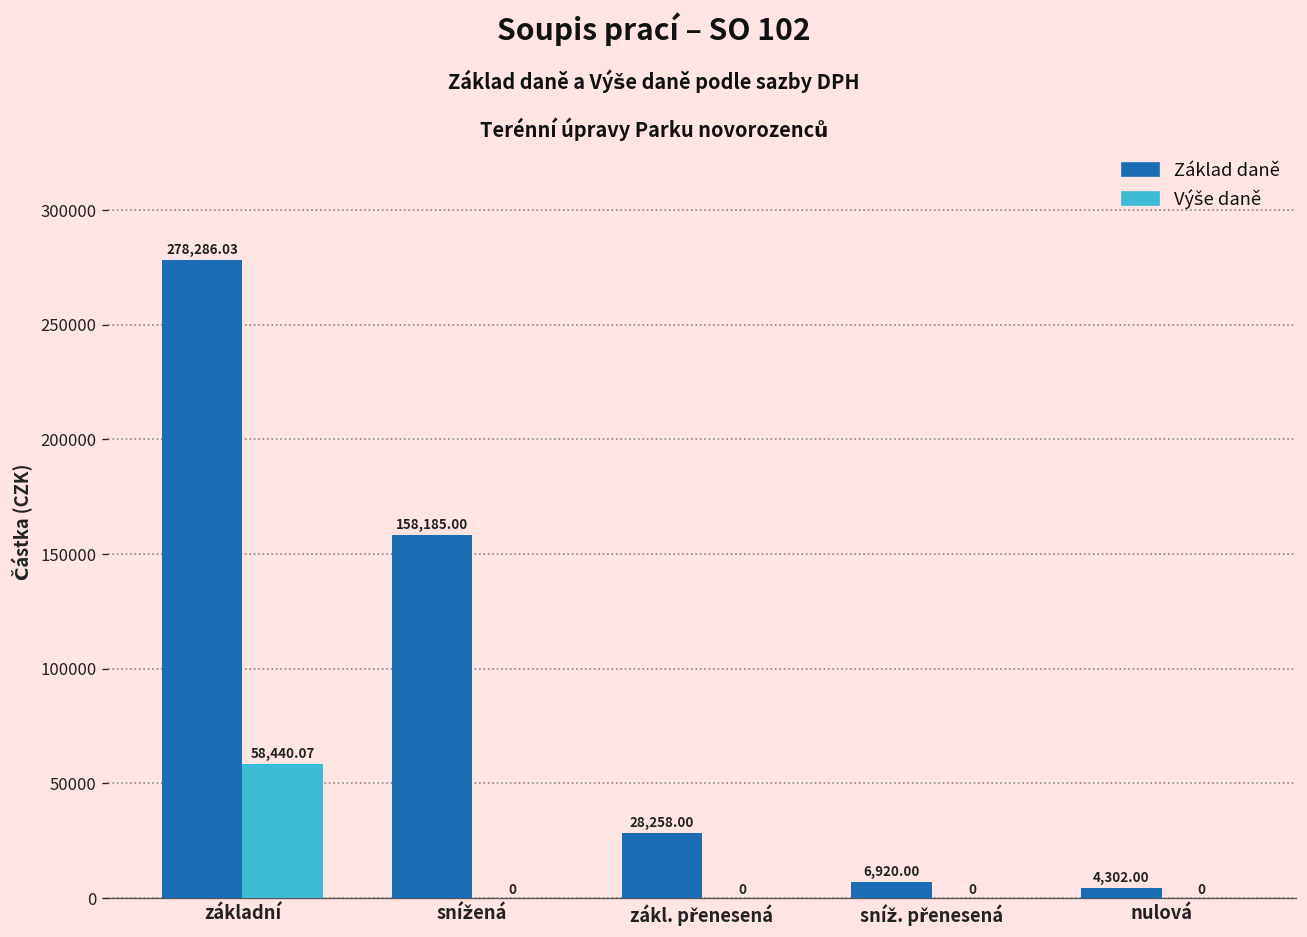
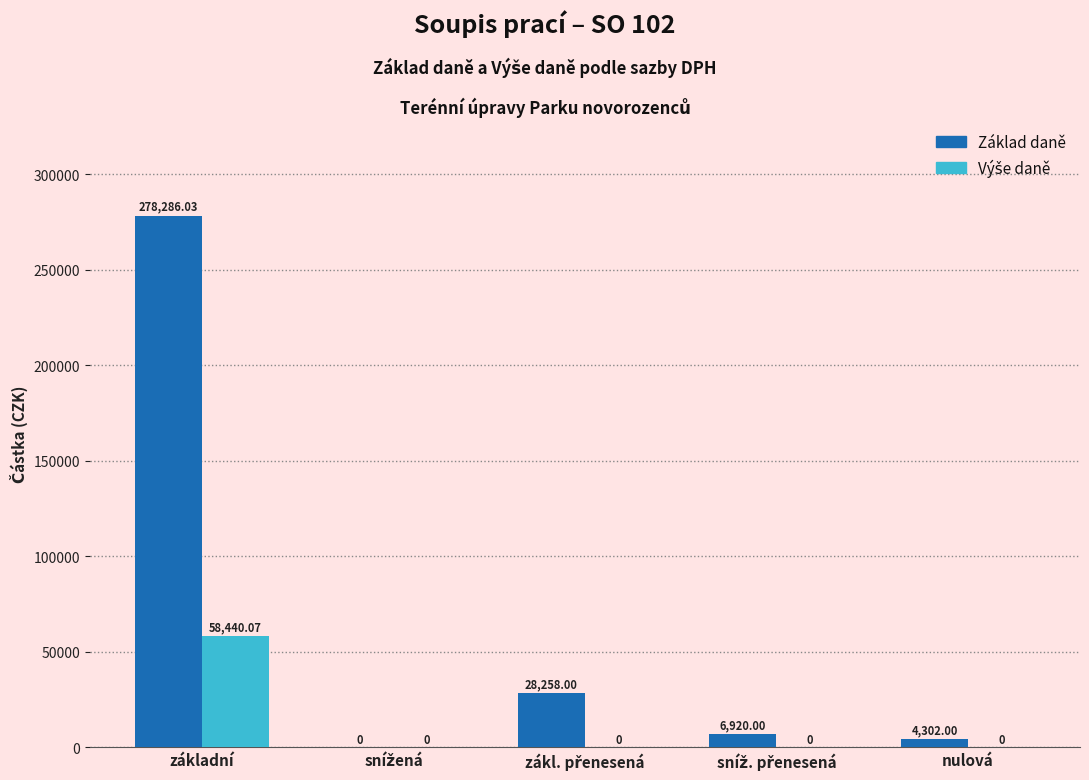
Základ daně, snížená: 158,185.00 -> 0
